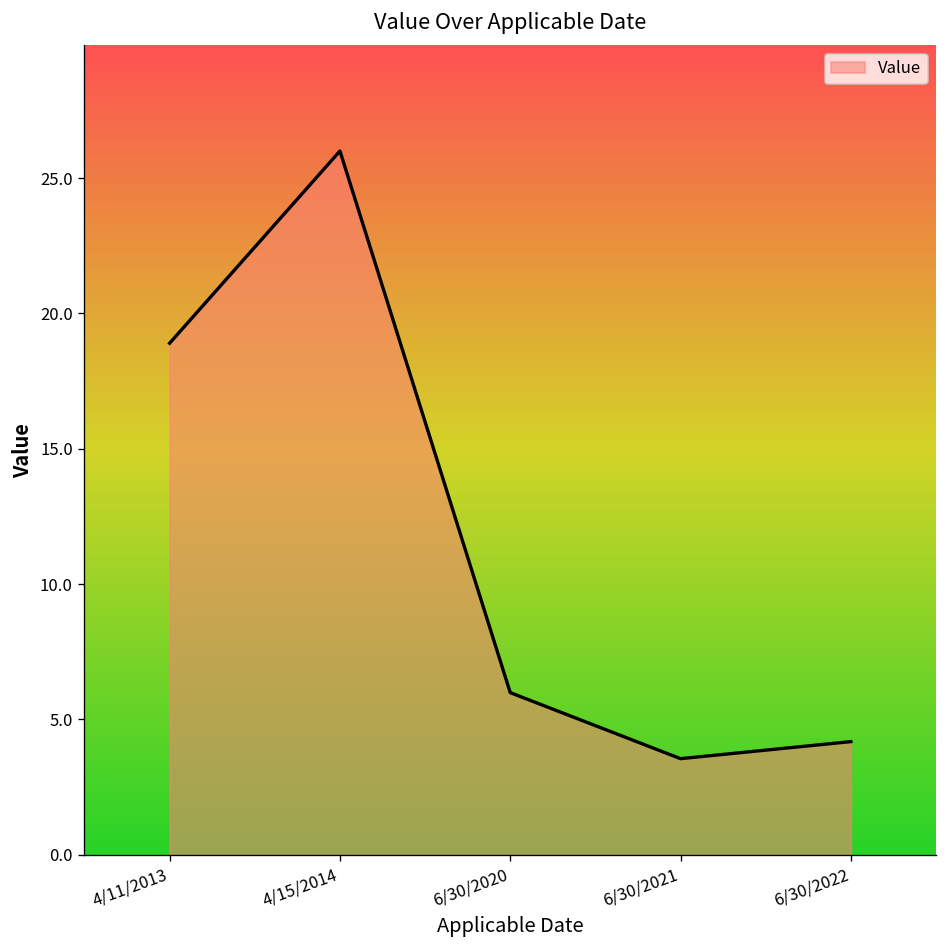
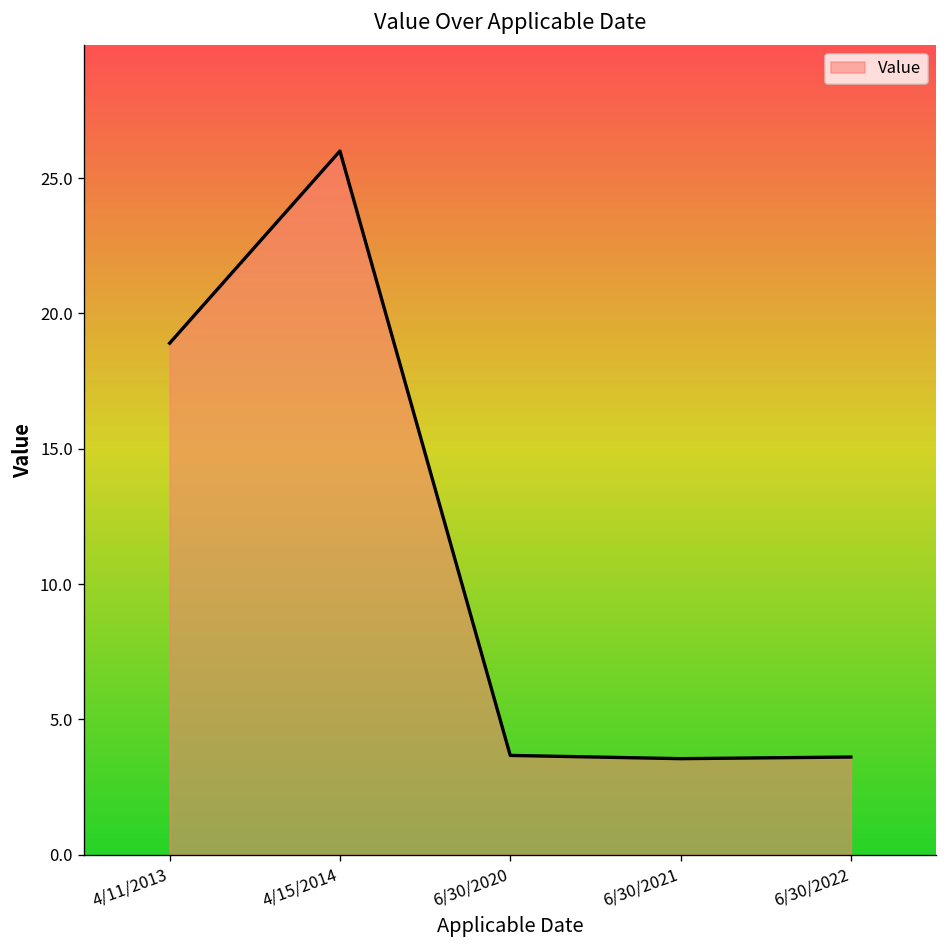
6/30/2020: 6.0 -> 3.7
6/30/2022: 4.2 -> 3.6
